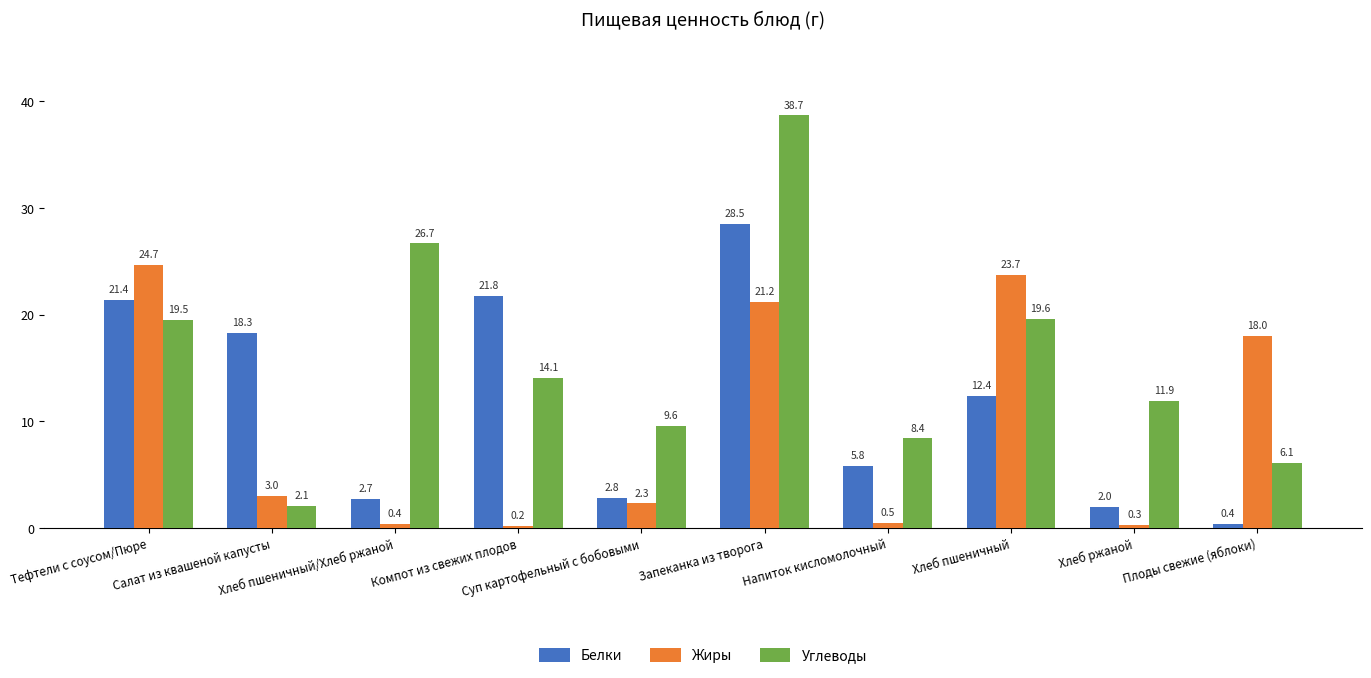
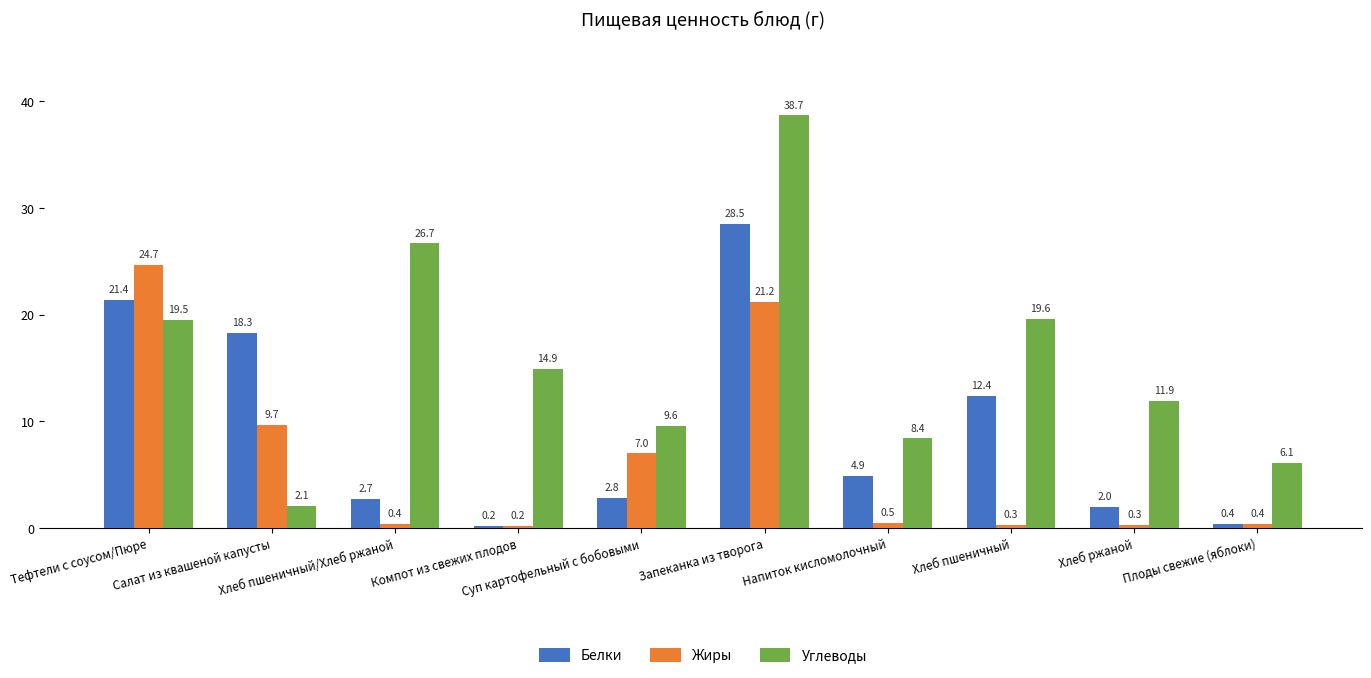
Жиры, Салат из квашеной капусты: 3.0 -> 9.7
Белки, Компот из свежих плодов: 21.8 -> 0.2
Углеводы, Компот из свежих плодов: 14.1 -> 14.9
Жиры, Суп картофельный с бобовыми: 2.3 -> 7.0
Белки, Напиток кисломолочный: 5.8 -> 4.9
Жиры, Хлеб пшеничный: 23.7 -> 0.3
Жиры, Плоды свежие (яблоки): 18.0 -> 0.4
